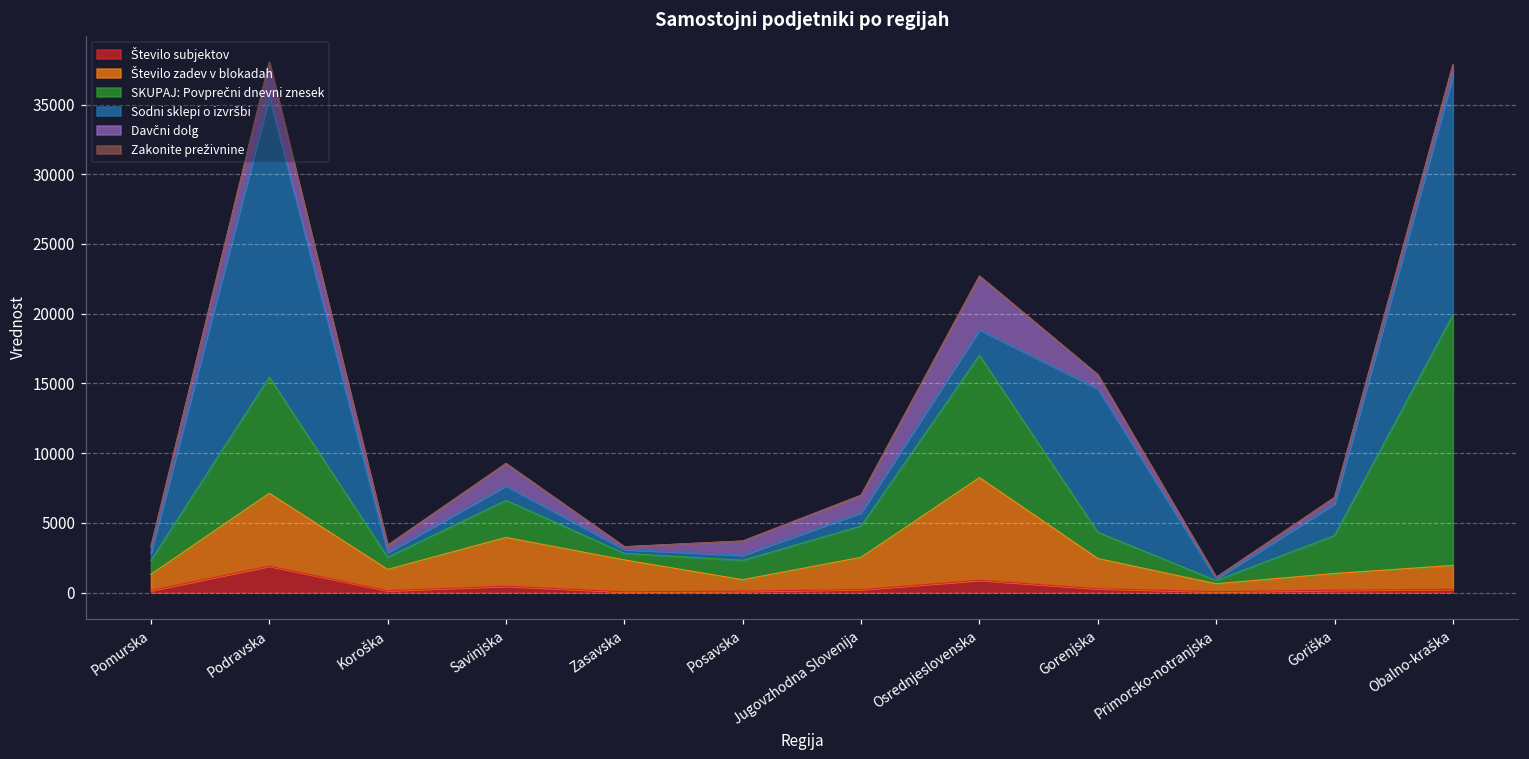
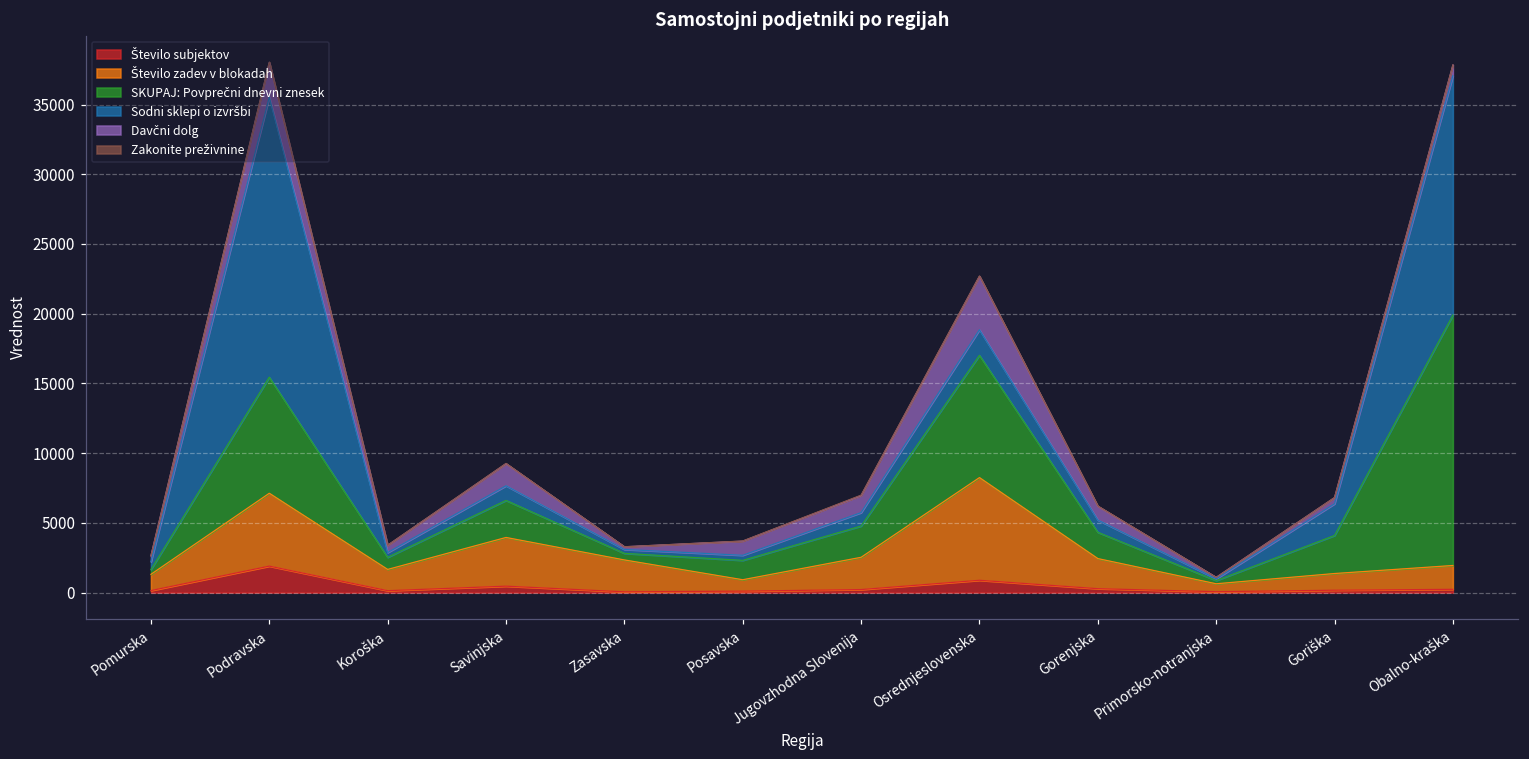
SKUPAJ: Povprečni dnevni znesek, Pomurska: 1000 -> 300
Sodni sklepi o izvršbi, Gorenjska: 10300 -> 900
